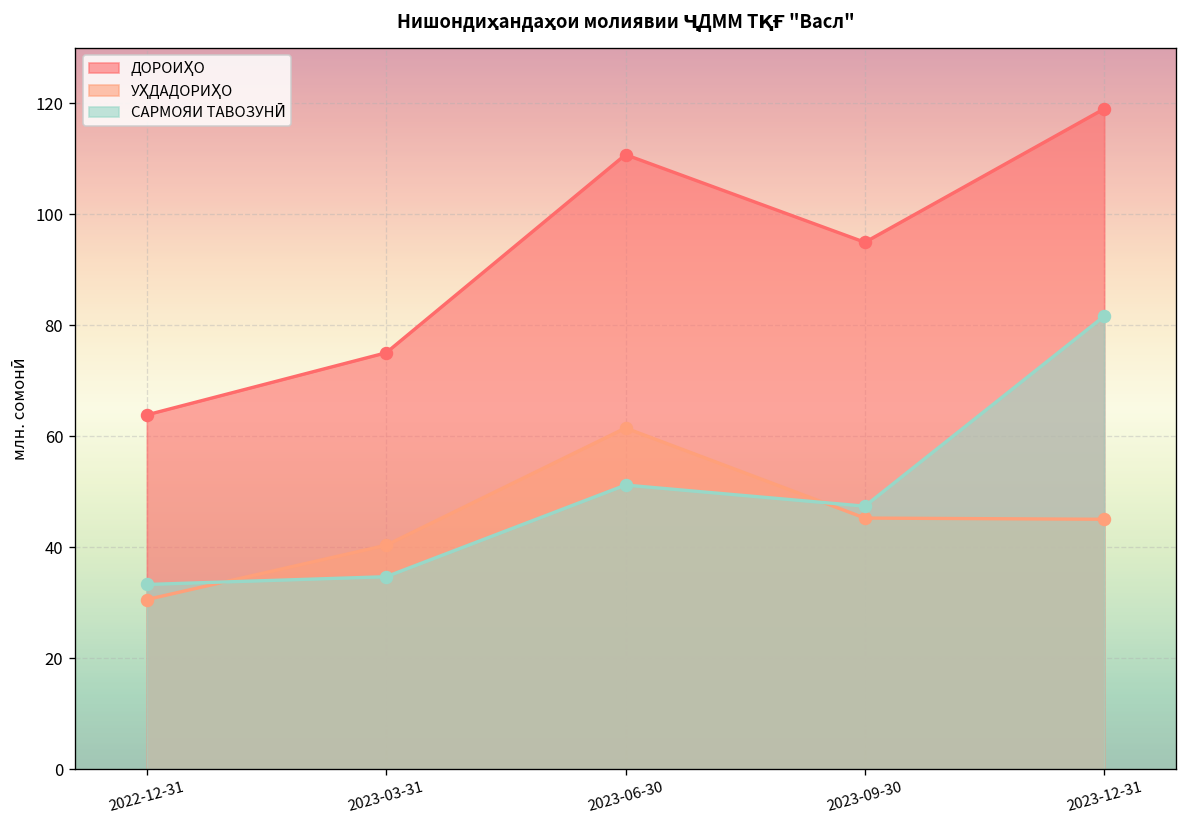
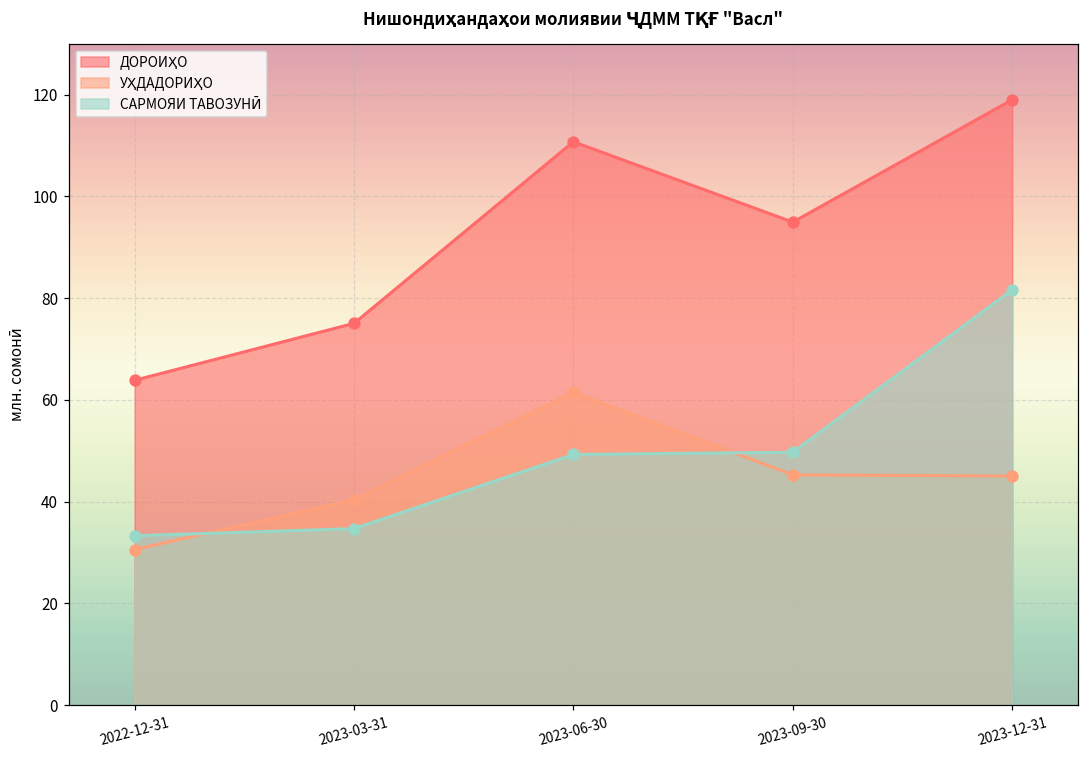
САРМОЯИ ТАВОЗУНӢ, 2023-06-30: 51 -> 49
САРМОЯИ ТАВОЗУНӢ, 2023-09-30: 47 -> 50
